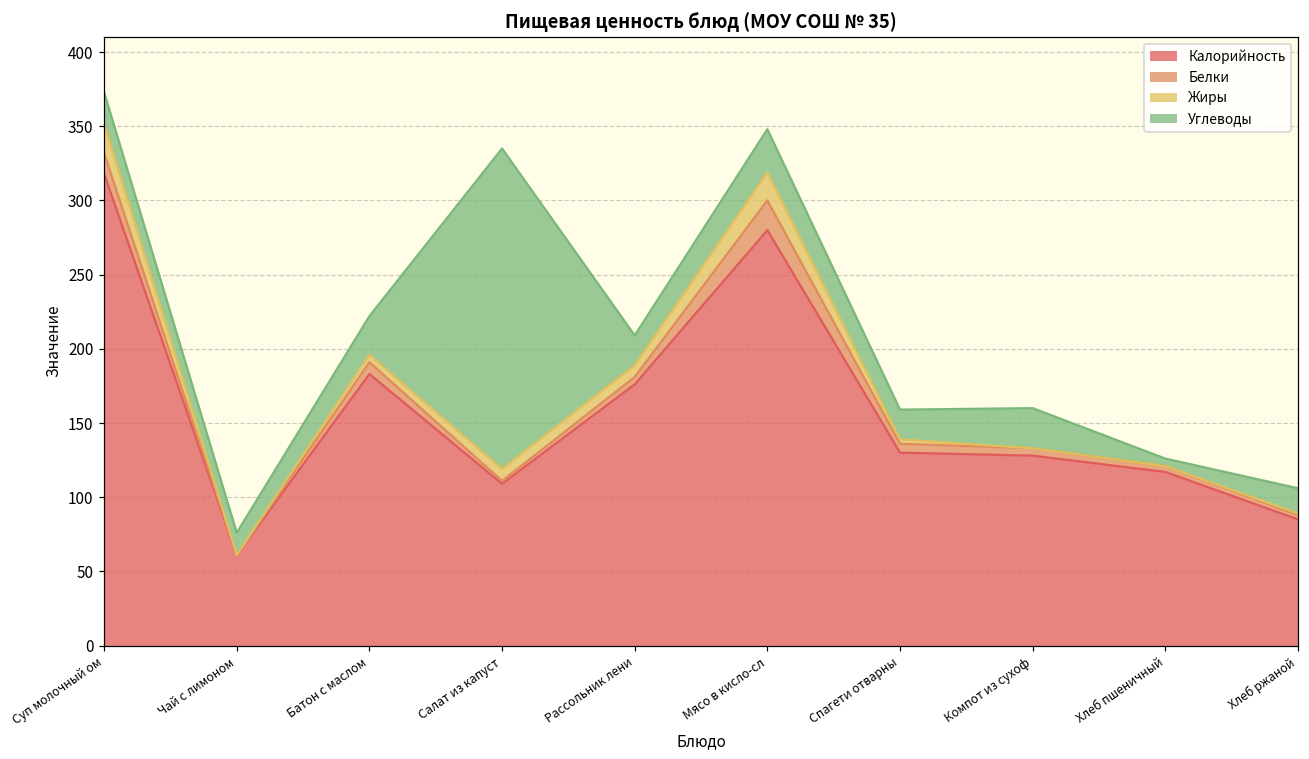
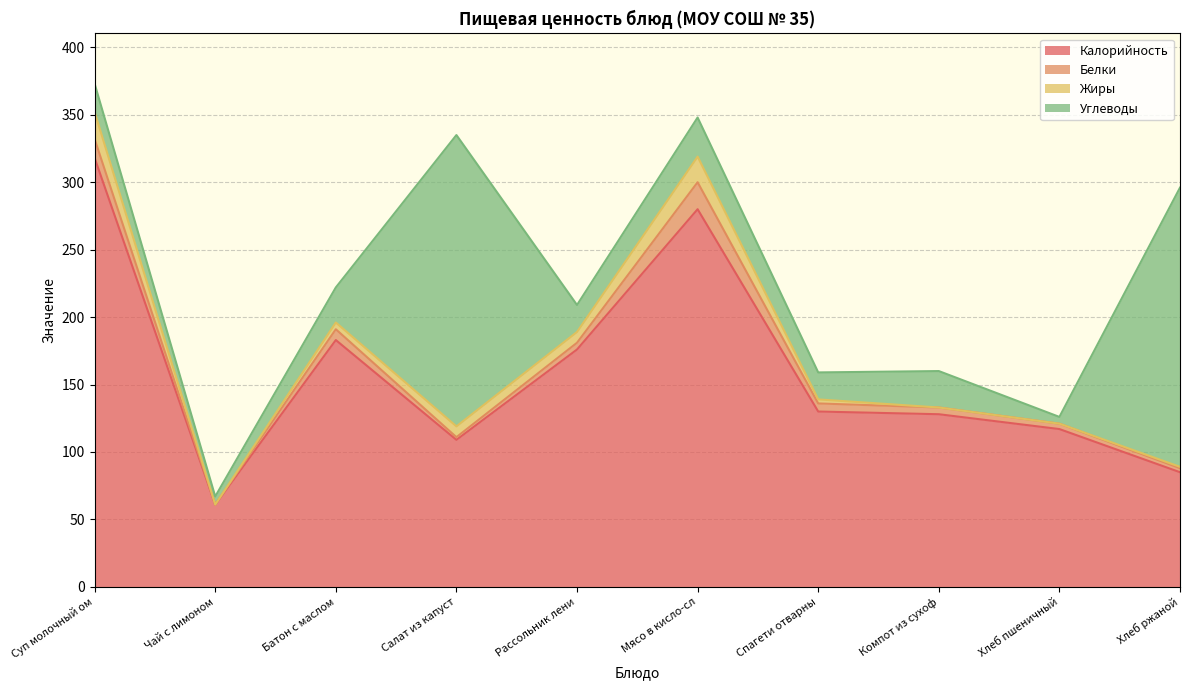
Углеводы, Чай с лимоном: 15 -> 6
Углеводы, Хлеб ржаной: 17 -> 207
